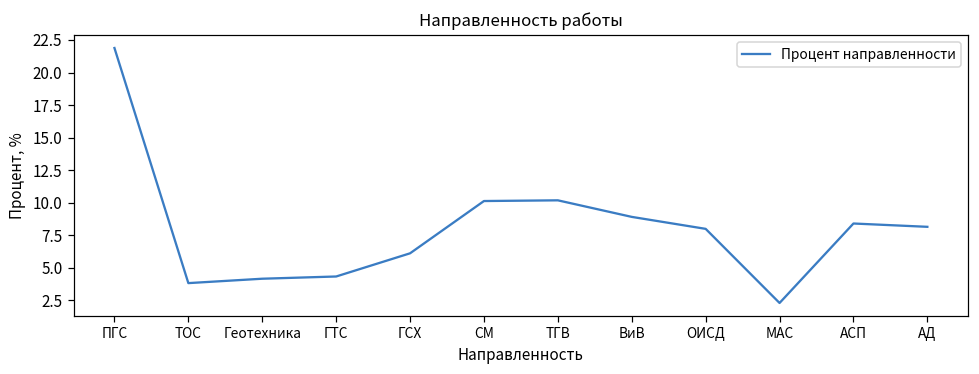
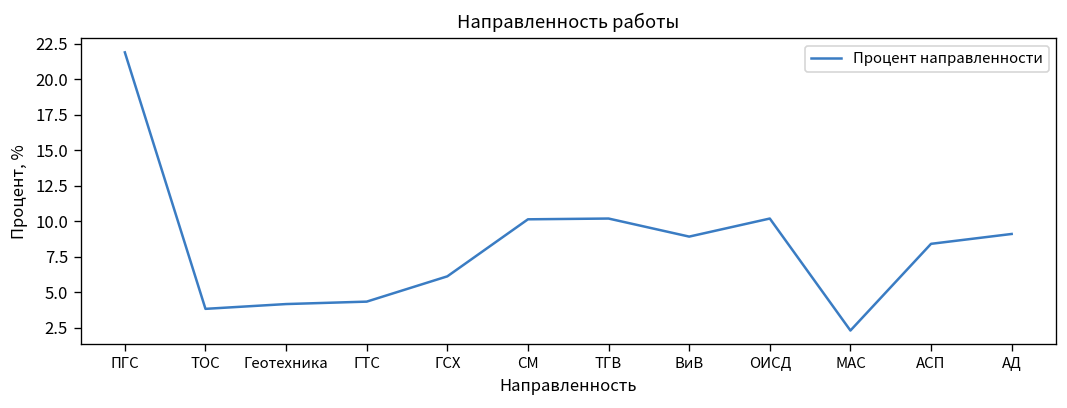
ОИСД: 8.0 -> 10.2
АД: 8.1 -> 9.1
